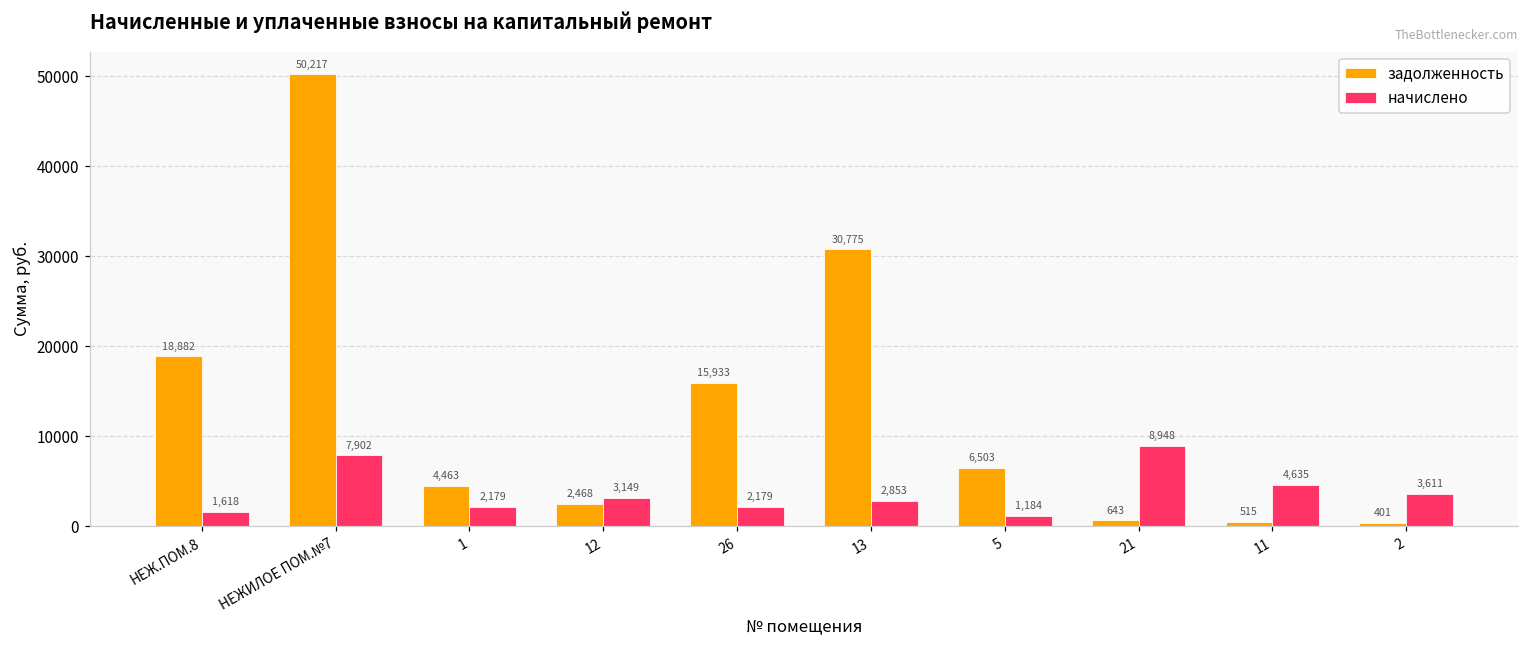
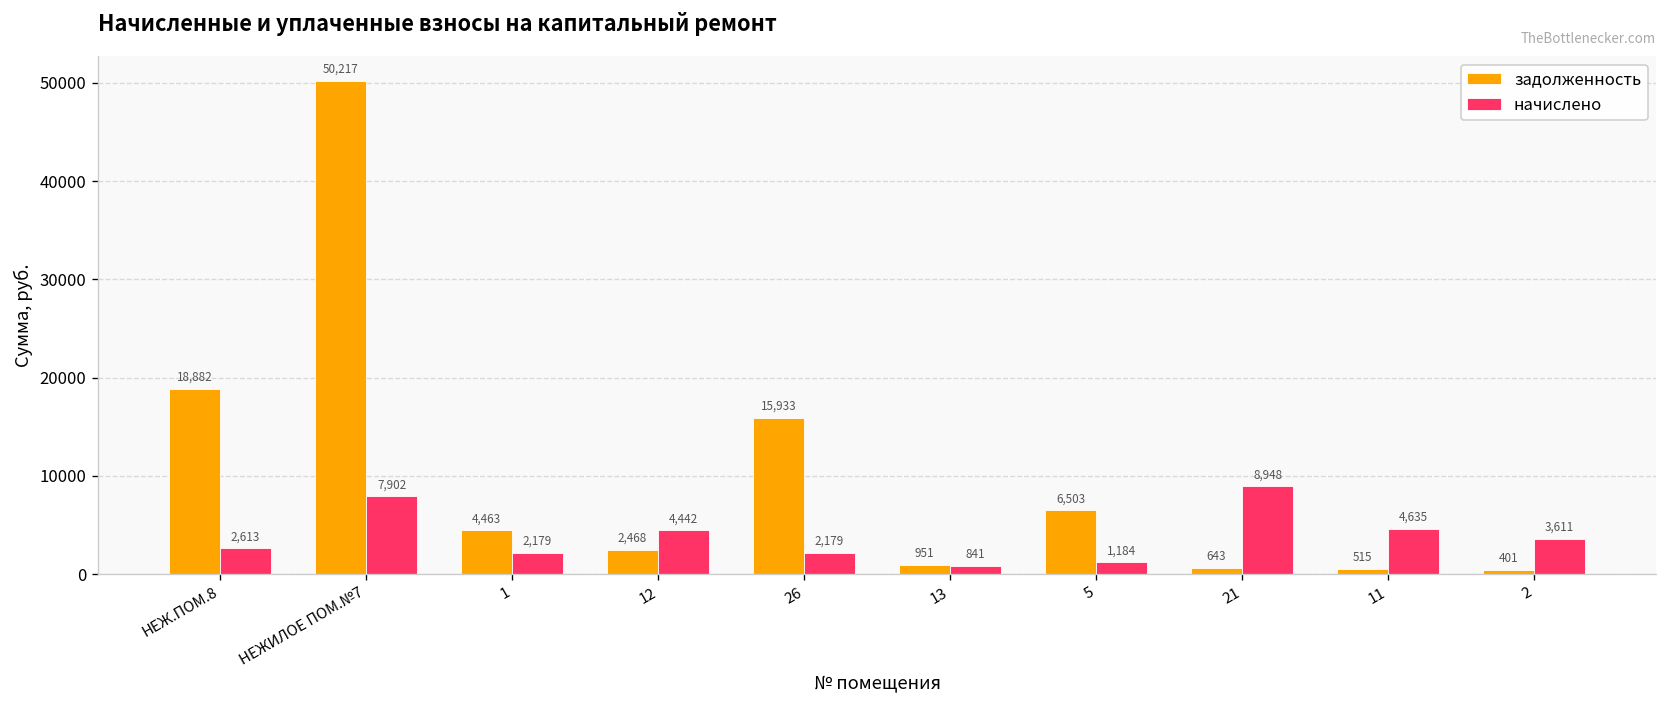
начислено, НЕЖ.ПОМ.8: 1,618 -> 2,613
начислено, 12: 3,149 -> 4,442
задолженность, 13: 30,775 -> 951
начислено, 13: 2,853 -> 841
